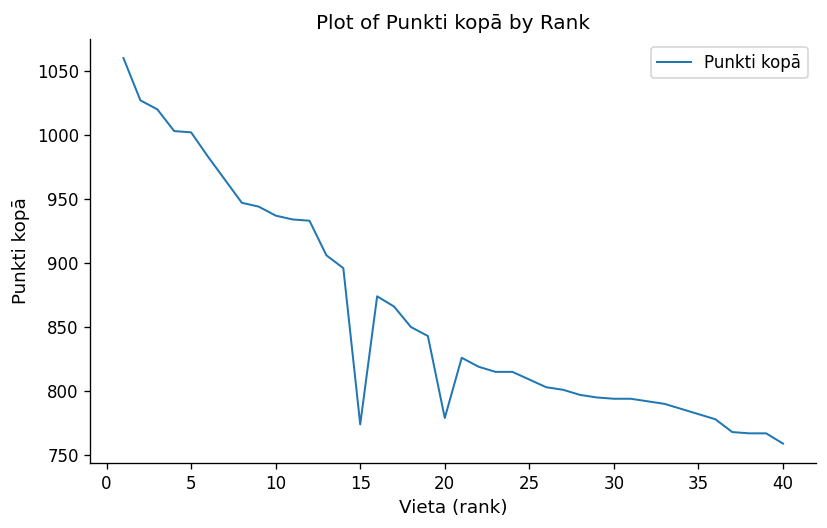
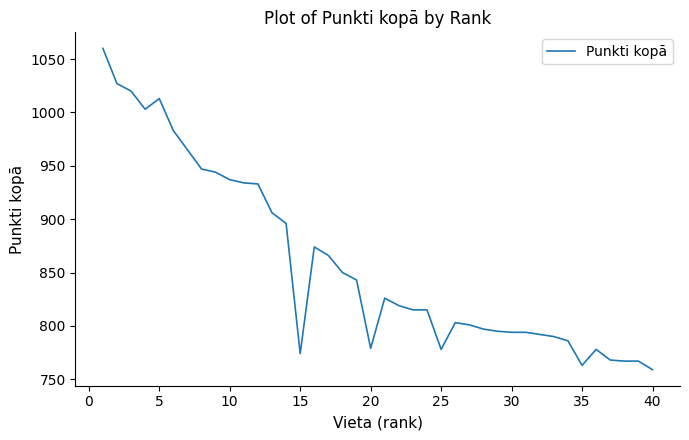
5: 1002 -> 1013
25: 809 -> 778
35: 782 -> 763
